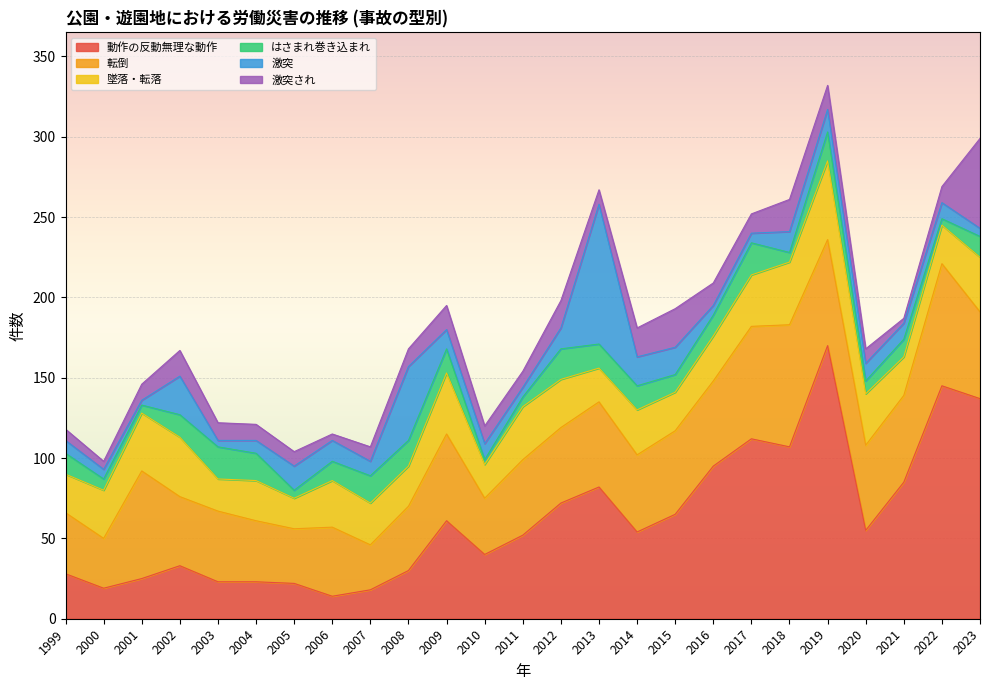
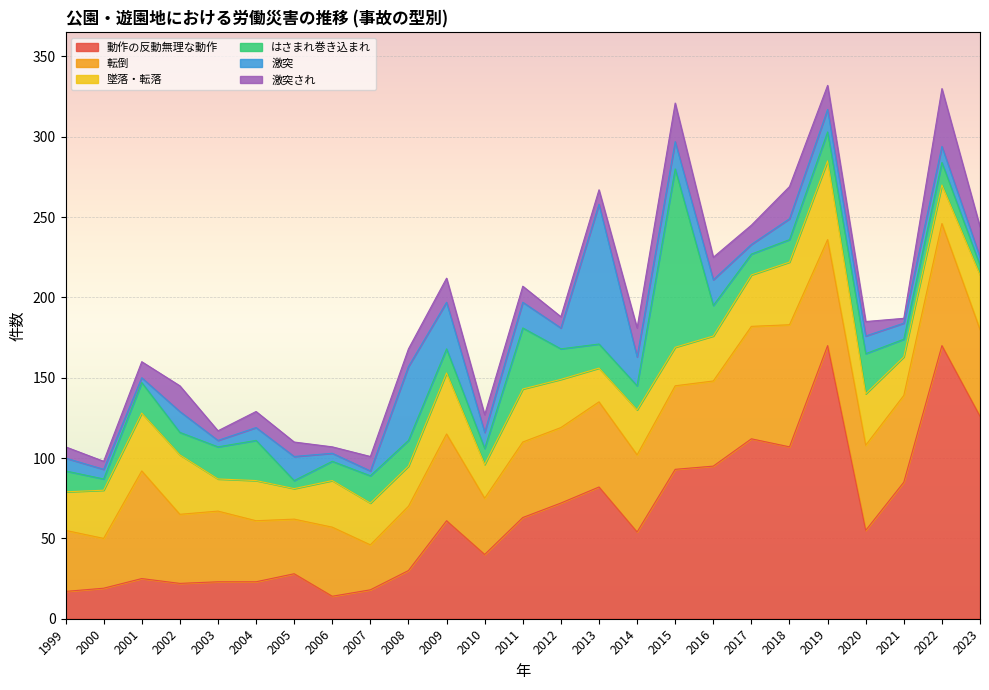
動作の反動無理な動作, 1999: 28 -> 17
はさまれ巻き込まれ, 2001: 5 -> 19
動作の反動無理な動作, 2002: 33 -> 22
激突, 2002: 24 -> 13
激突され, 2003: 11 -> 6
はさまれ巻き込まれ, 2004: 17 -> 25
動作の反動無理な動作, 2005: 22 -> 28
激突, 2006: 13 -> 5
激突, 2007: 9 -> 3
激突, 2009: 12 -> 29
はさまれ巻き込まれ, 2010: 3 -> 10
動作の反動無理な動作, 2011: 52 -> 63
はさまれ巻き込まれ, 2011: 6 -> 38
激突, 2011: 6 -> 16
激突され, 2012: 17 -> 7
動作の反動無理な動作, 2015: 65 -> 93
はさまれ巻き込まれ, 2015: 11 -> 111
はさまれ巻き込まれ, 2016: 13 -> 19
激突, 2016: 6 -> 16
はさまれ巻き込まれ, 2017: 20 -> 13
はさまれ巻き込まれ, 2018: 6 -> 14
はさまれ巻き込まれ, 2020: 8 -> 25
動作の反動無理な動作, 2022: 145 -> 170
はさまれ巻き込まれ, 2022: 4 -> 14
激突され, 2022: 10 -> 36
動作の反動無理な動作, 2023: 137 -> 126
はさまれ巻き込まれ, 2023: 13 -> 6
激突され, 2023: 56 -> 19
